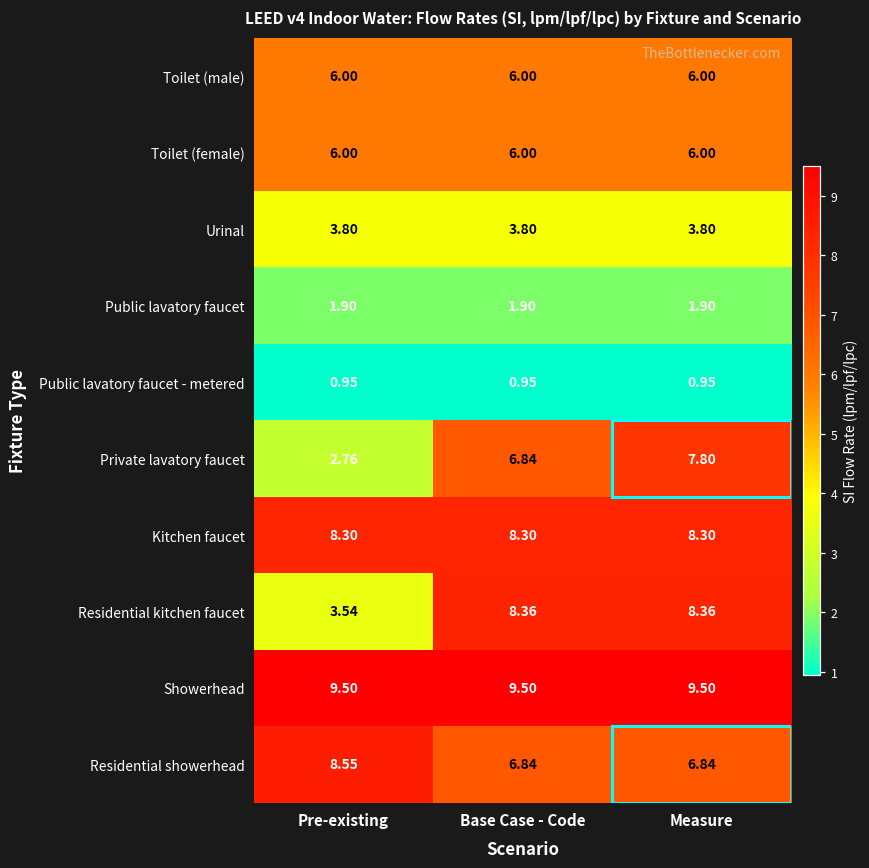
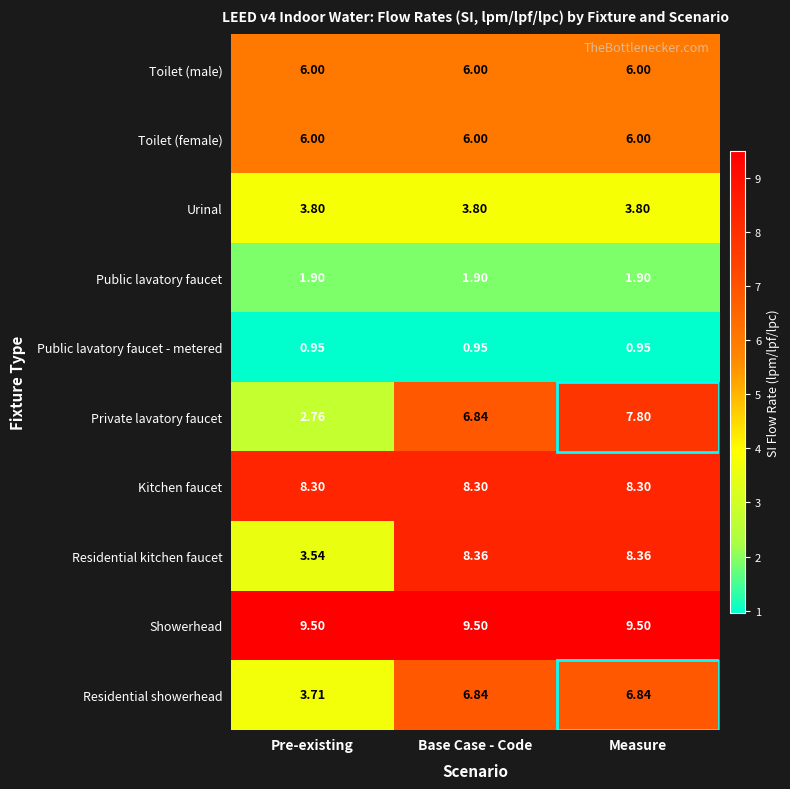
Residential showerhead, Pre-existing: 8.55 -> 3.71
